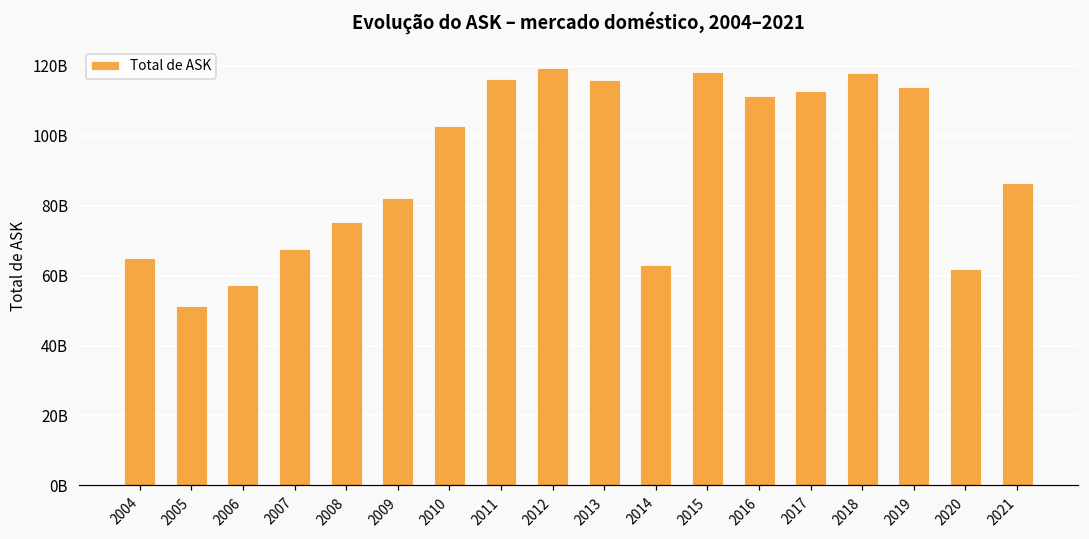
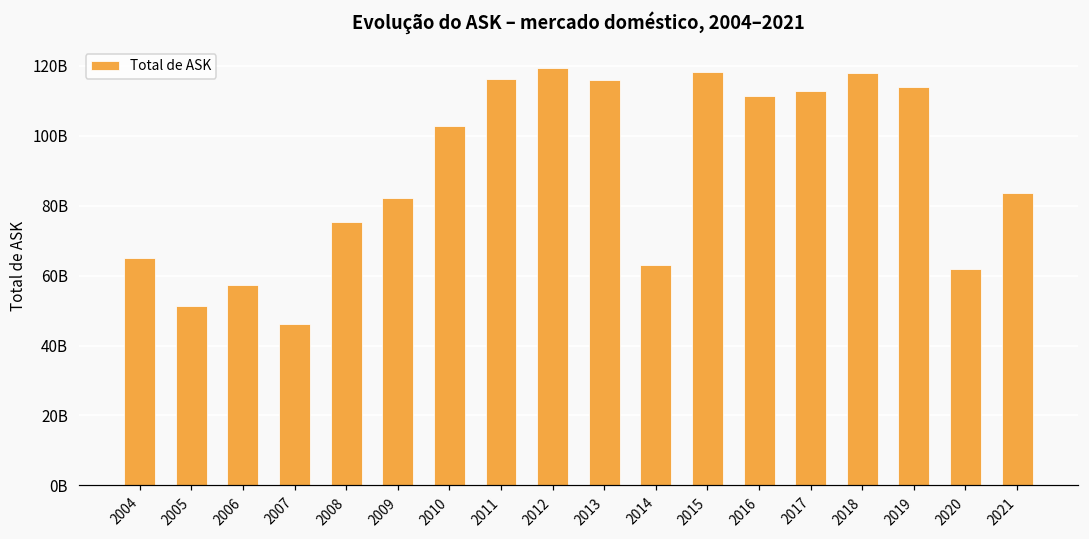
2007: 67000000000 -> 46000000000
2021: 87000000000 -> 84000000000
